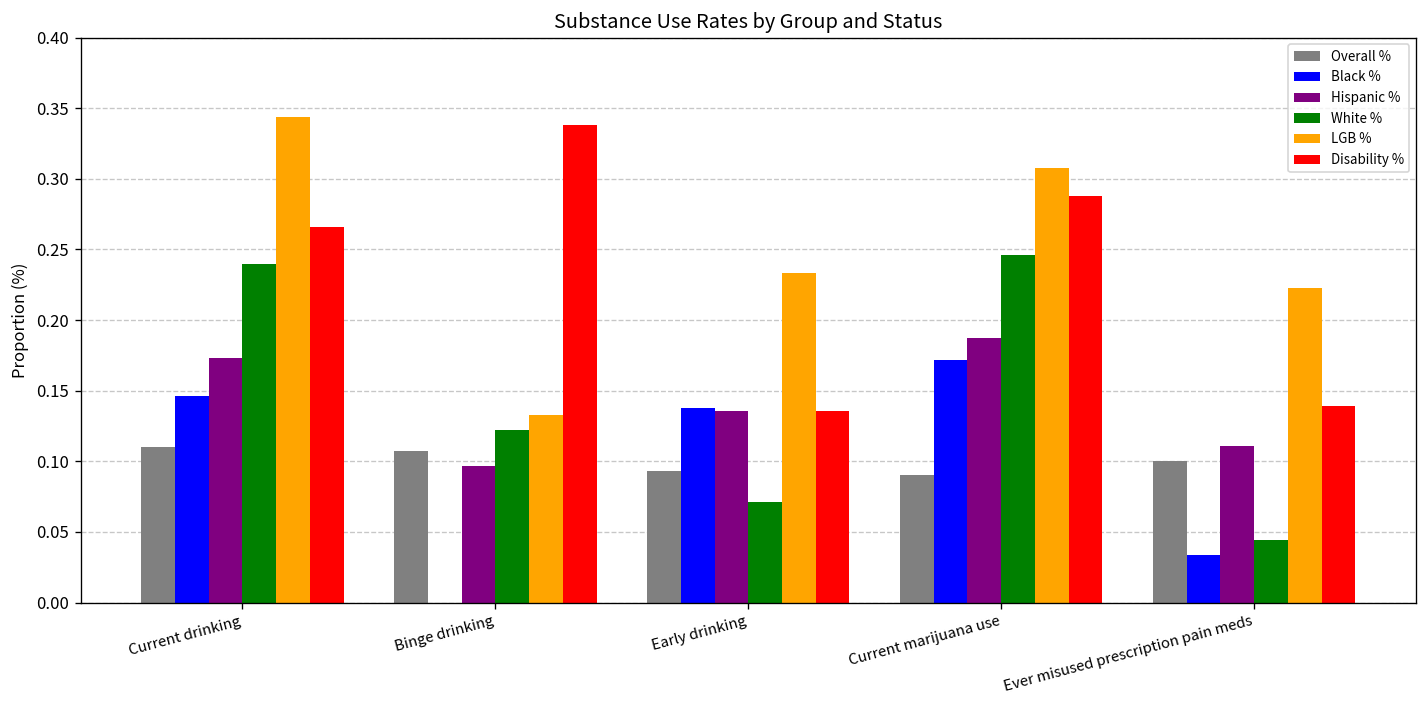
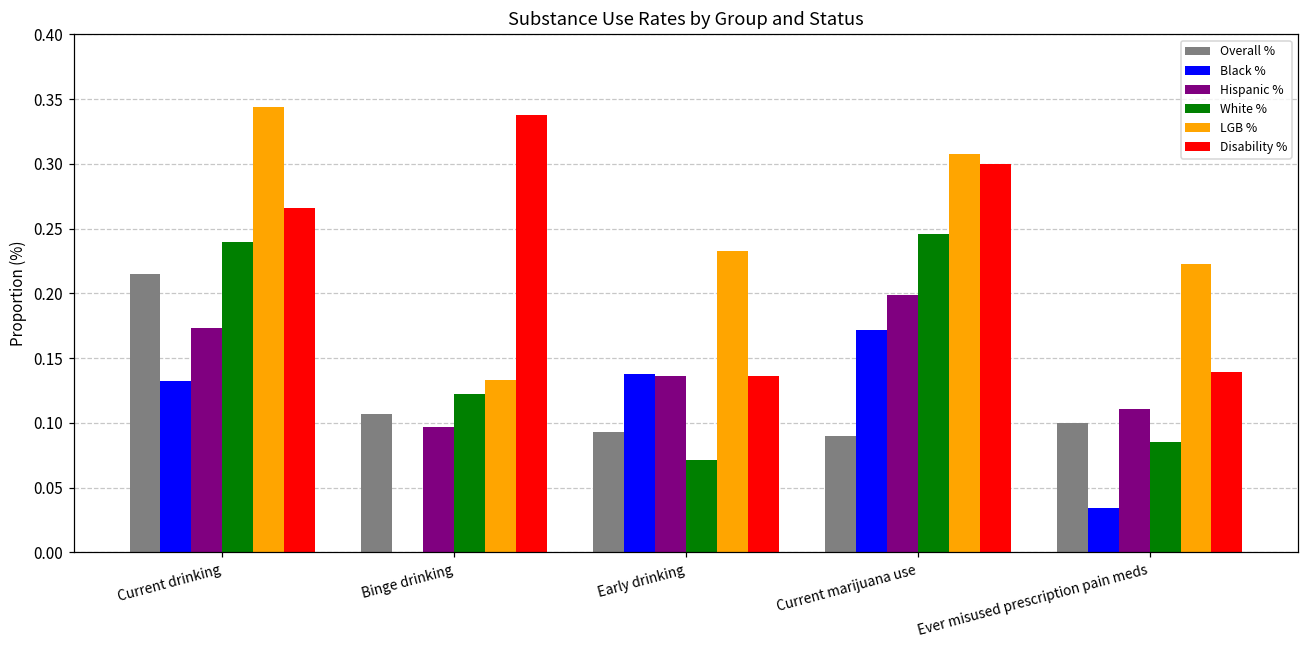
Overall %, Current drinking: 0.110 -> 0.215
Black %, Current drinking: 0.146 -> 0.132
Hispanic %, Current marijuana use: 0.187 -> 0.199
Disability %, Current marijuana use: 0.288 -> 0.300
White %, Ever misused prescription pain meds: 0.044 -> 0.085
